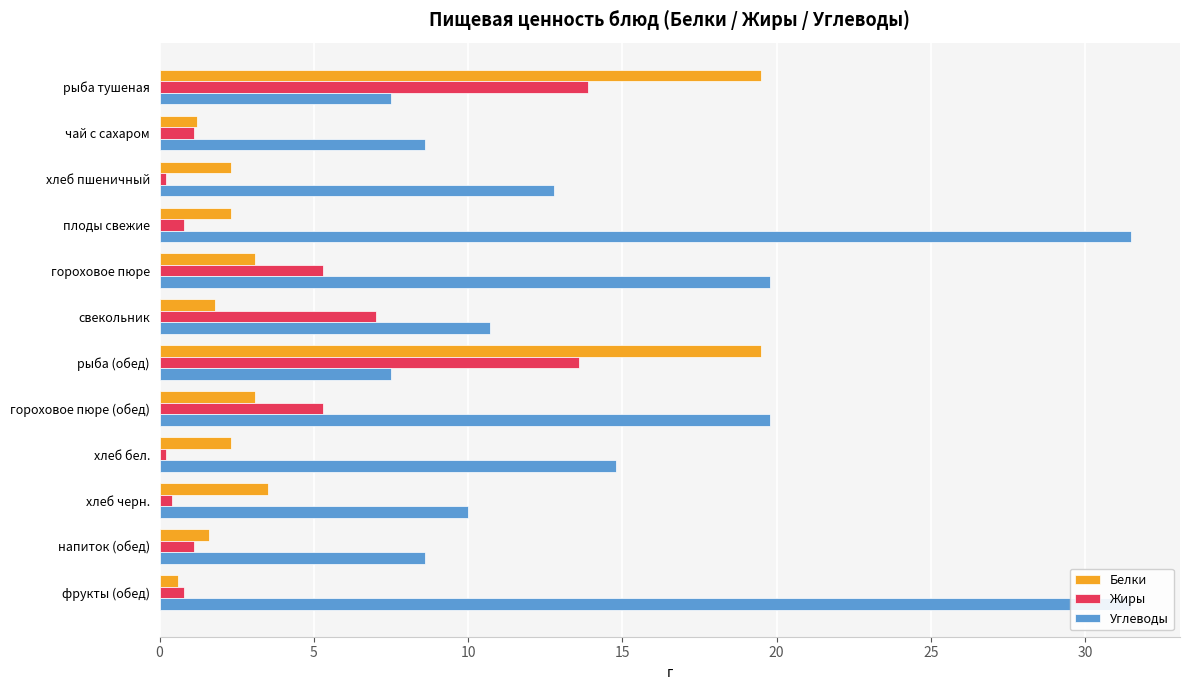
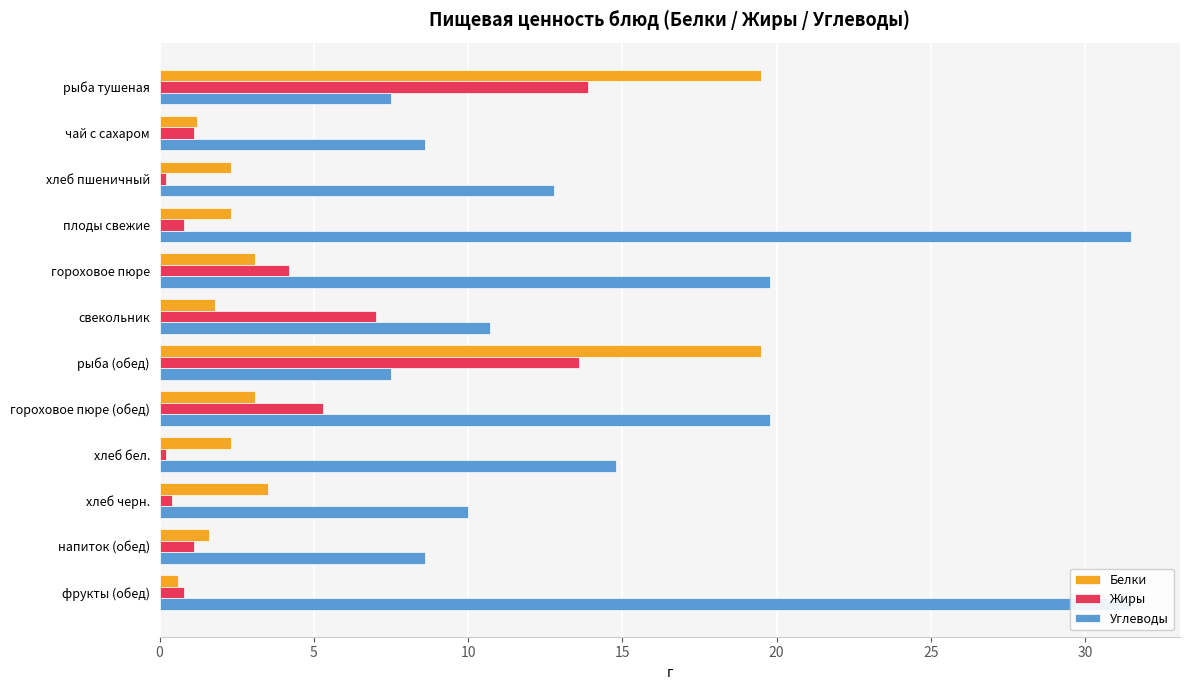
Жиры, гороховое пюре: 5.3 -> 4.2
